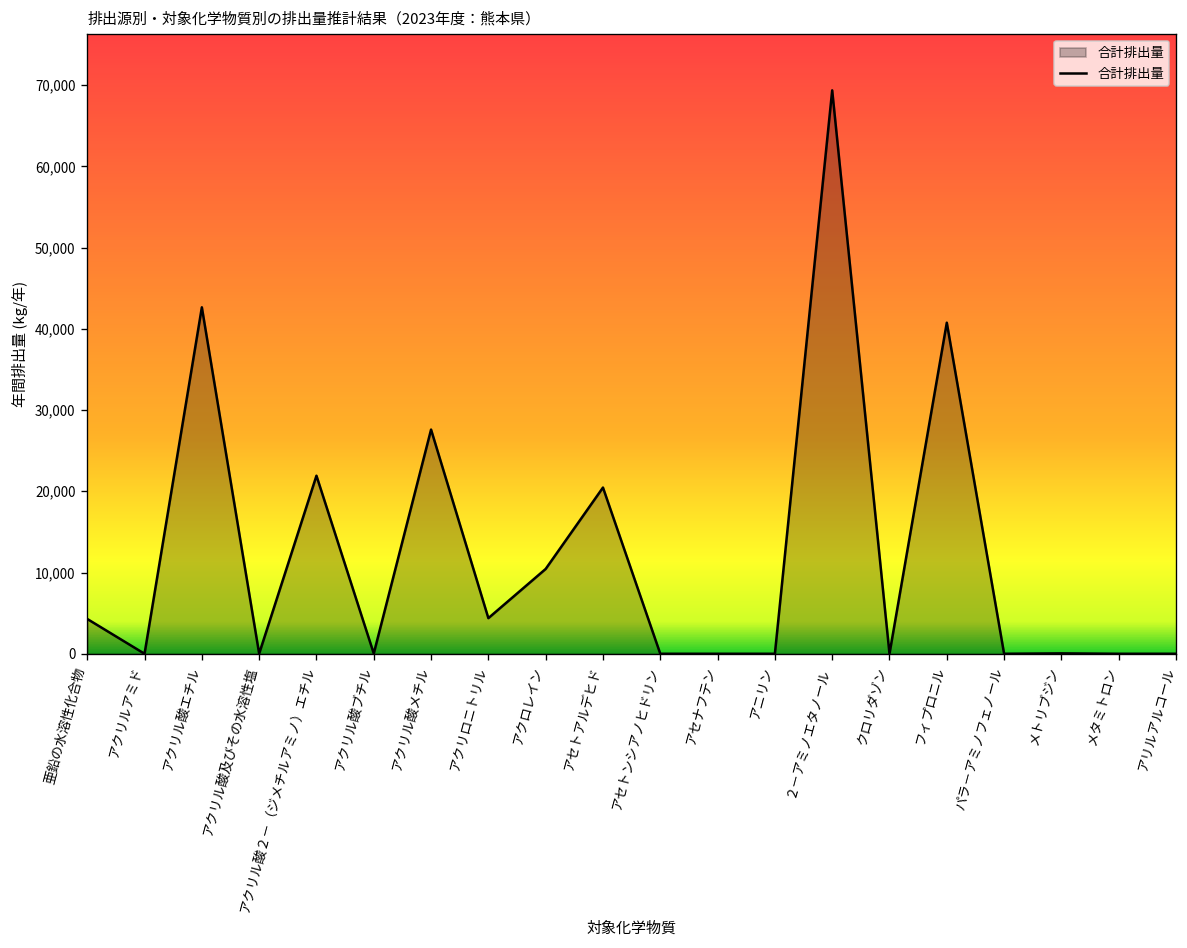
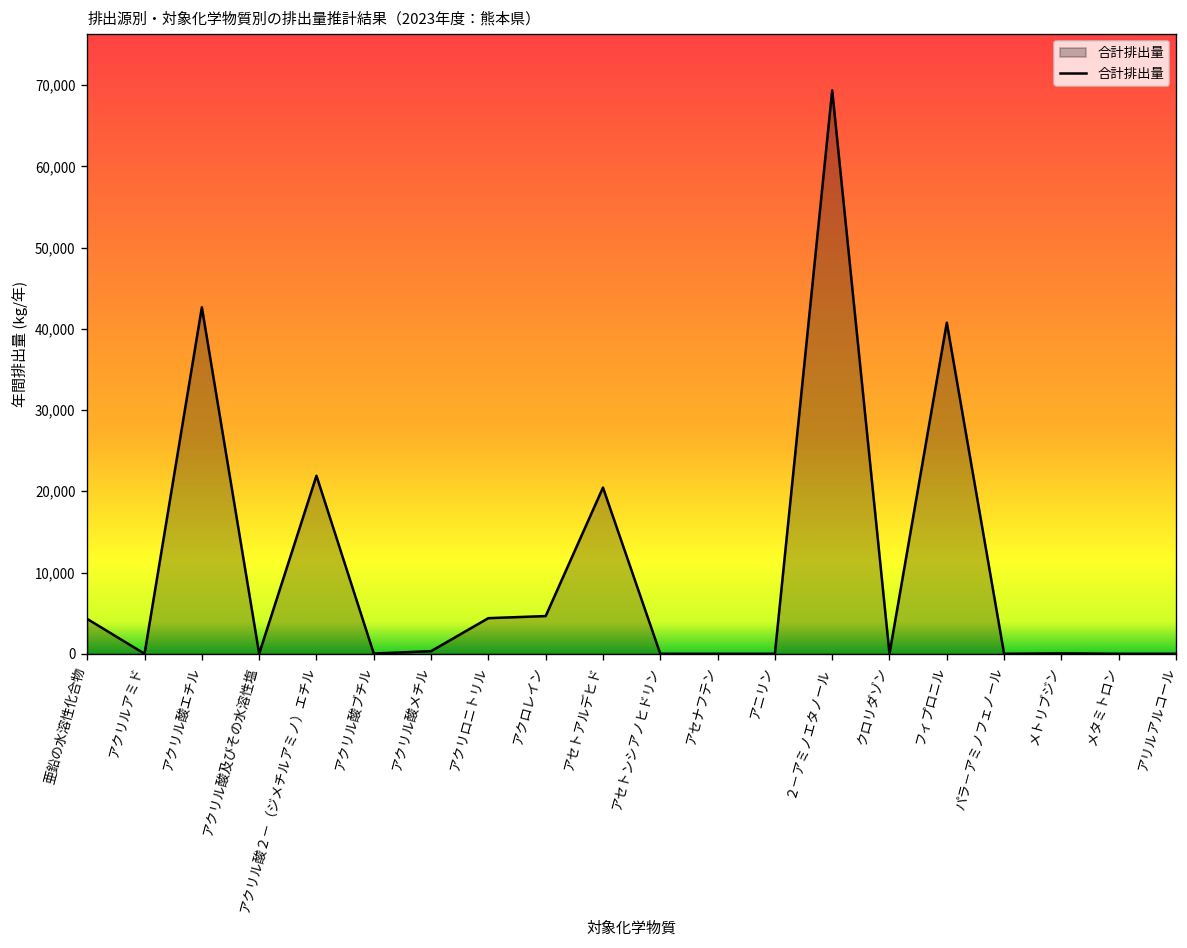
アクリル酸メチル: 28,000 -> 0
アクロレイン: 10,000 -> 5,000
